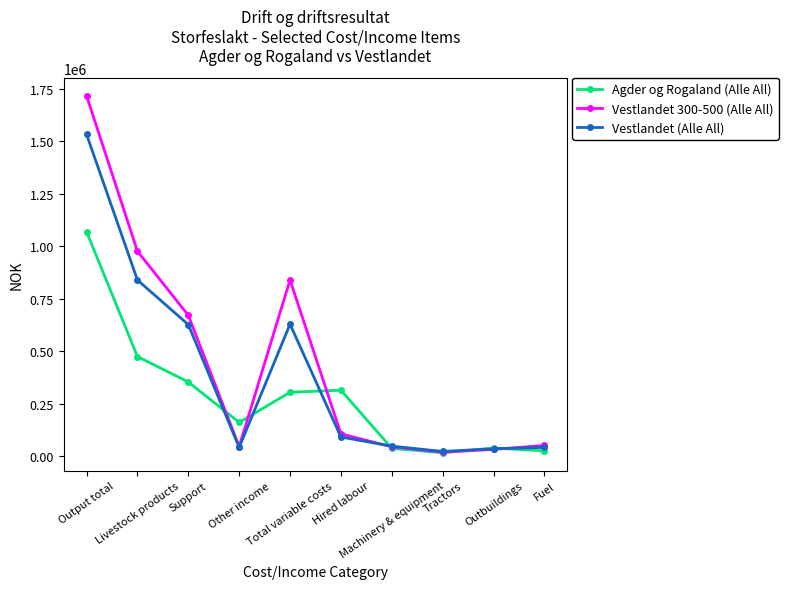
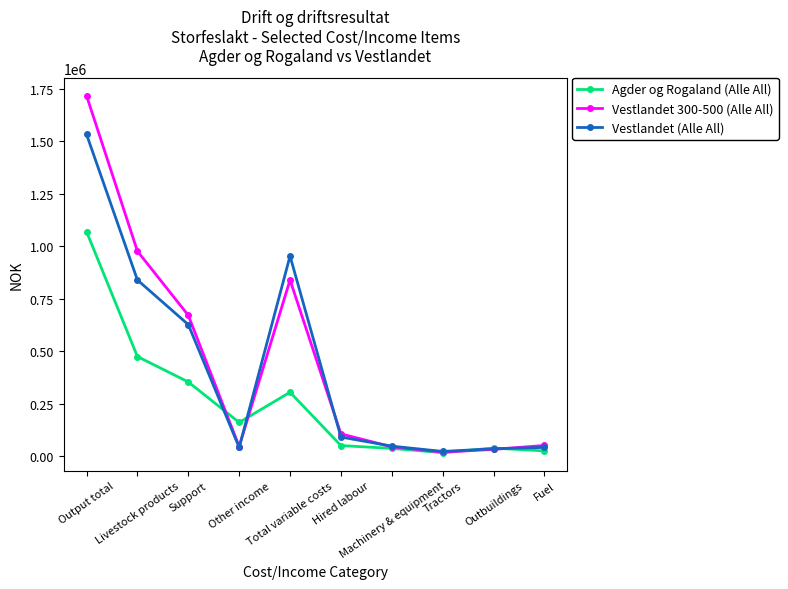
Vestlandet (Alle All), Total variable costs: 630000 -> 950000
Agder og Rogaland (Alle All), Hired labour: 310000 -> 50000
